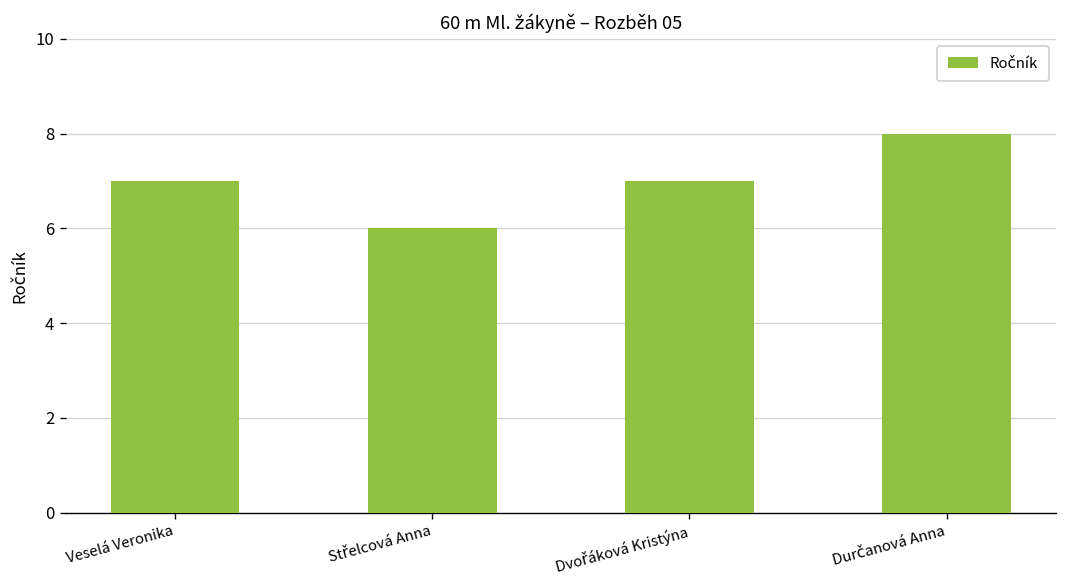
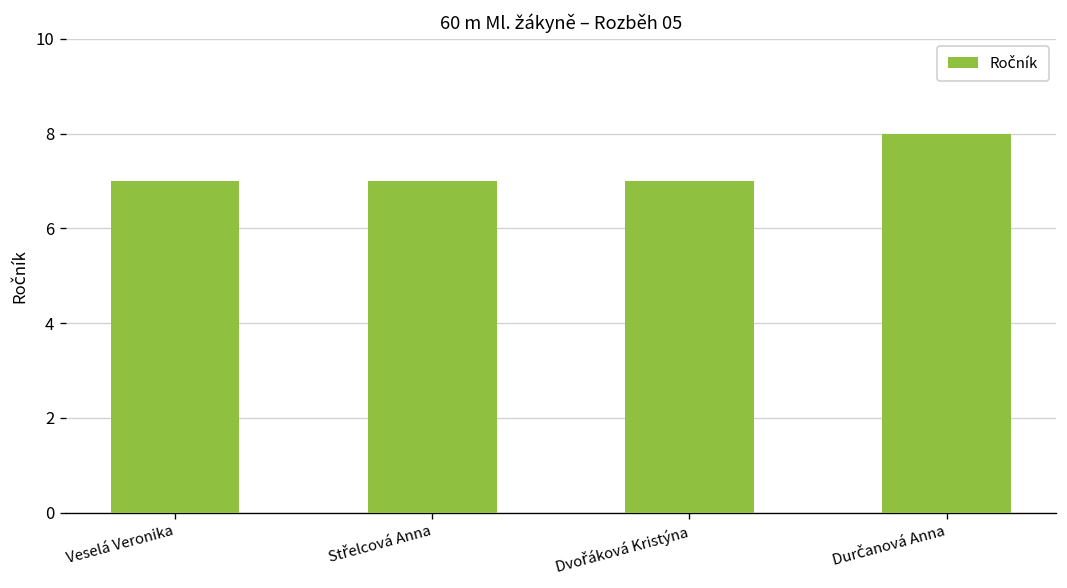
Střelcová Anna: 6 -> 7
